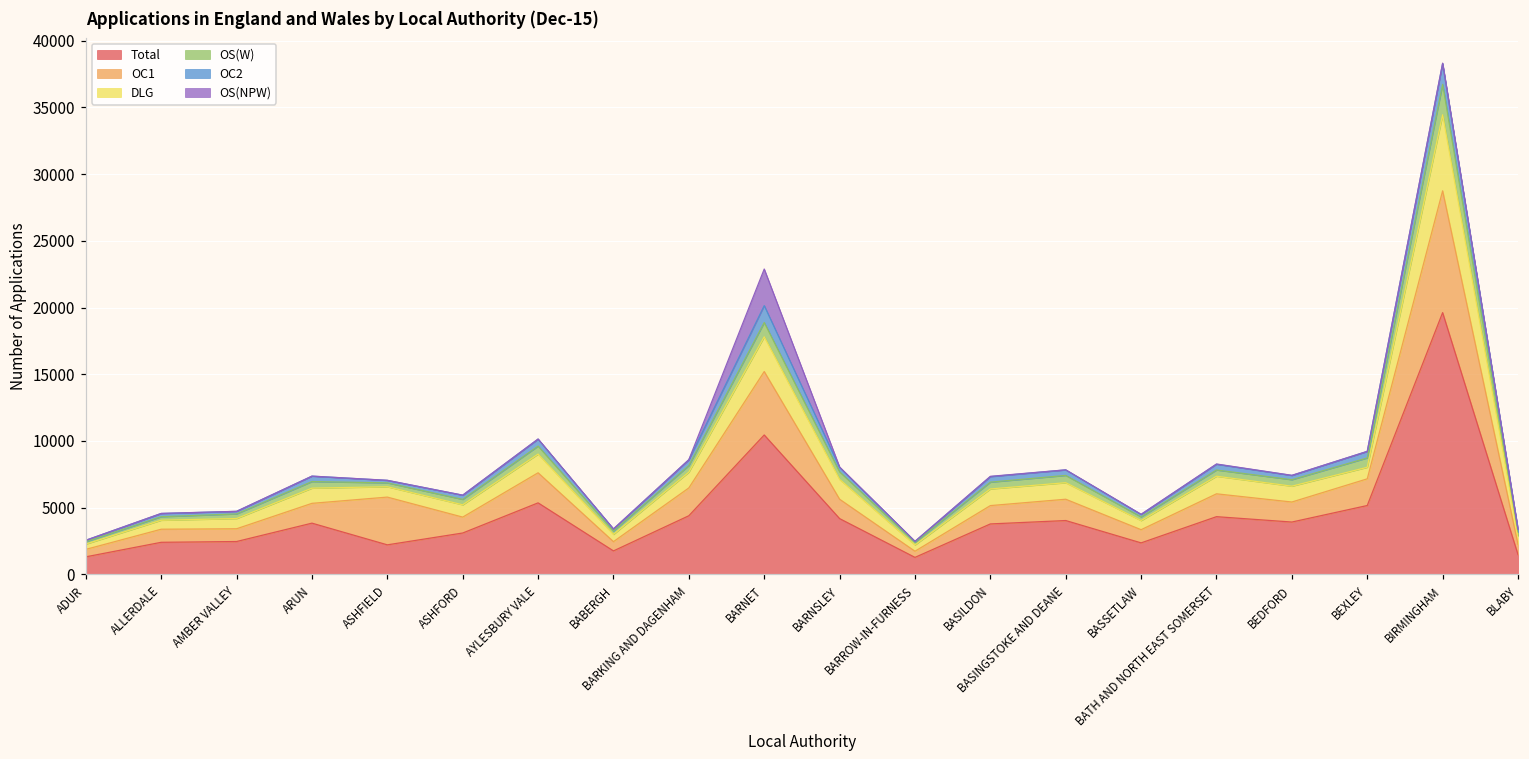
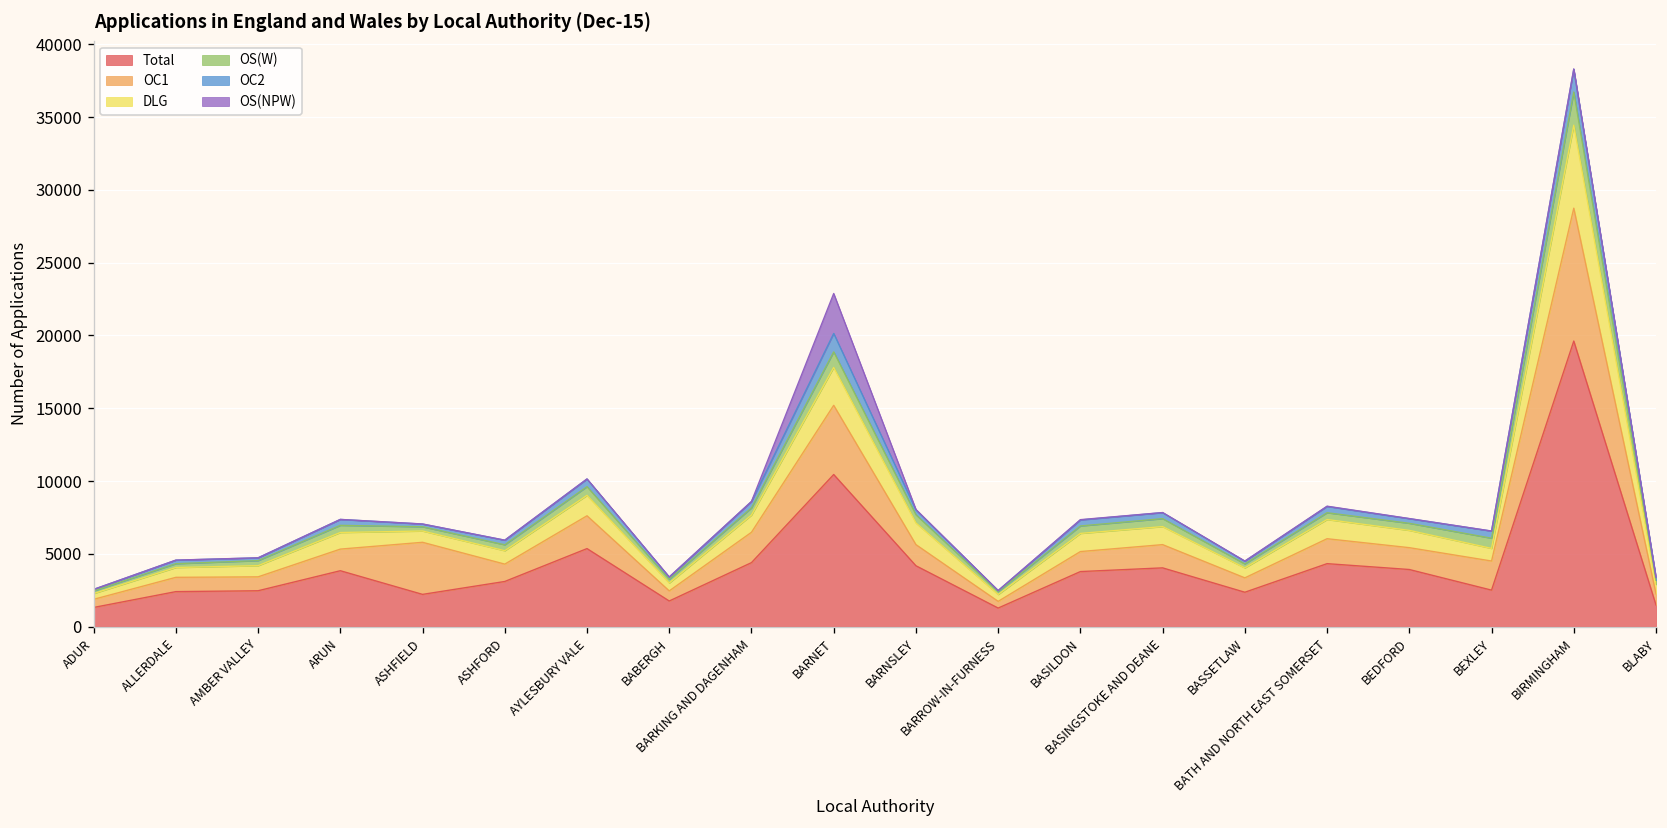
Total, BEXLEY: 5200 -> 2500
